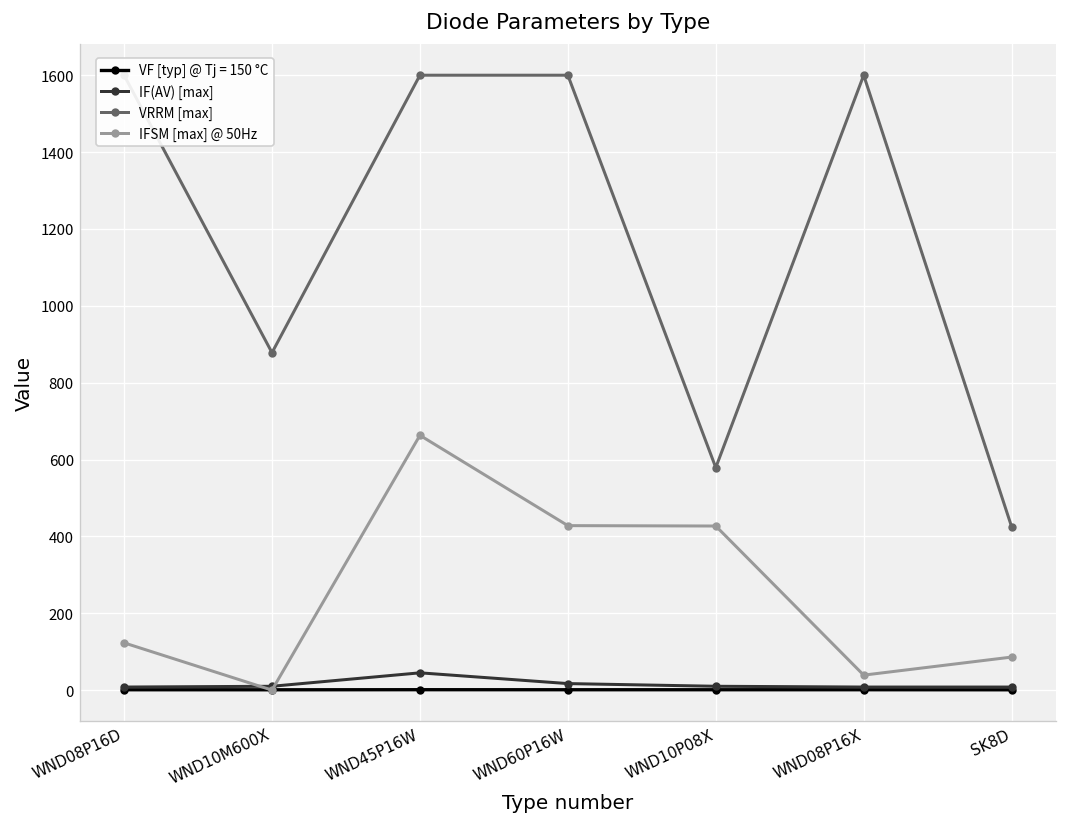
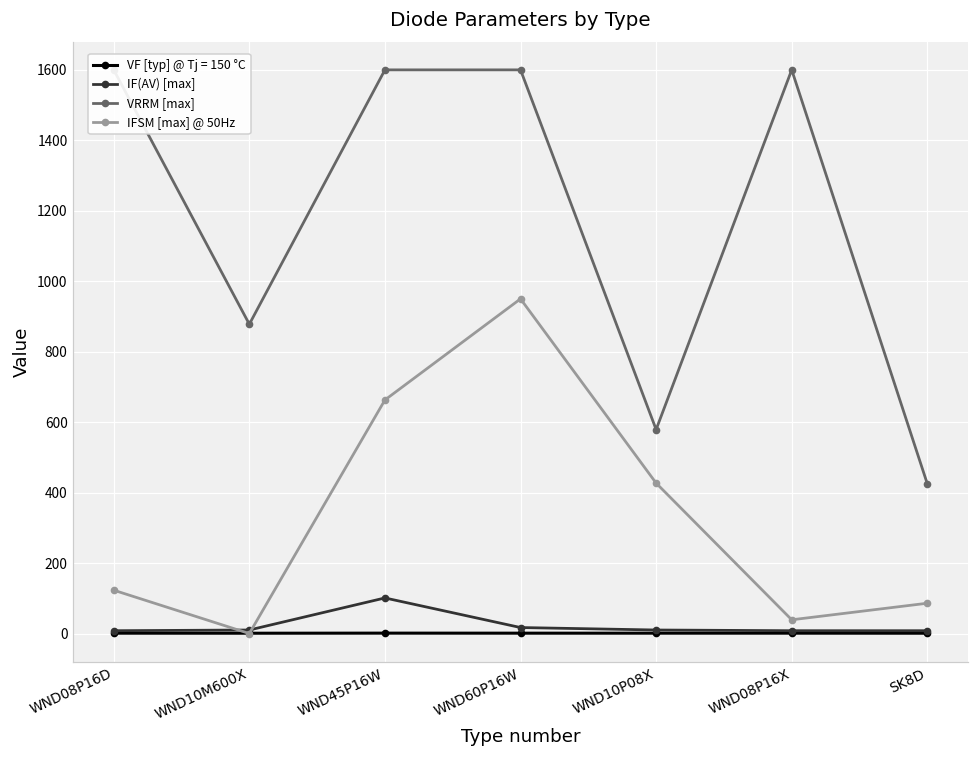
IF(AV) [max], WND45P16W: 50 -> 100
IFSM [max] @ 50Hz, WND60P16W: 430 -> 950
